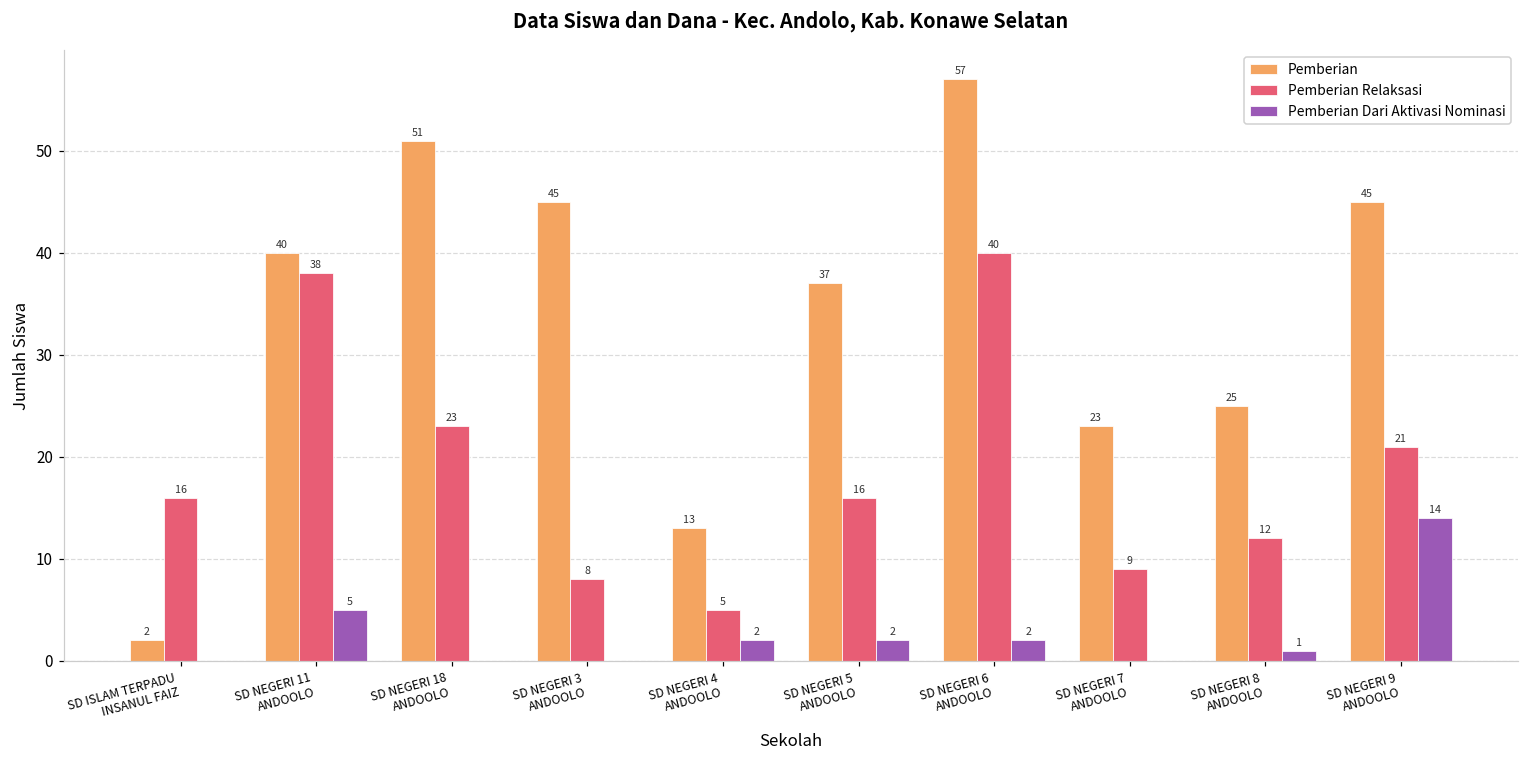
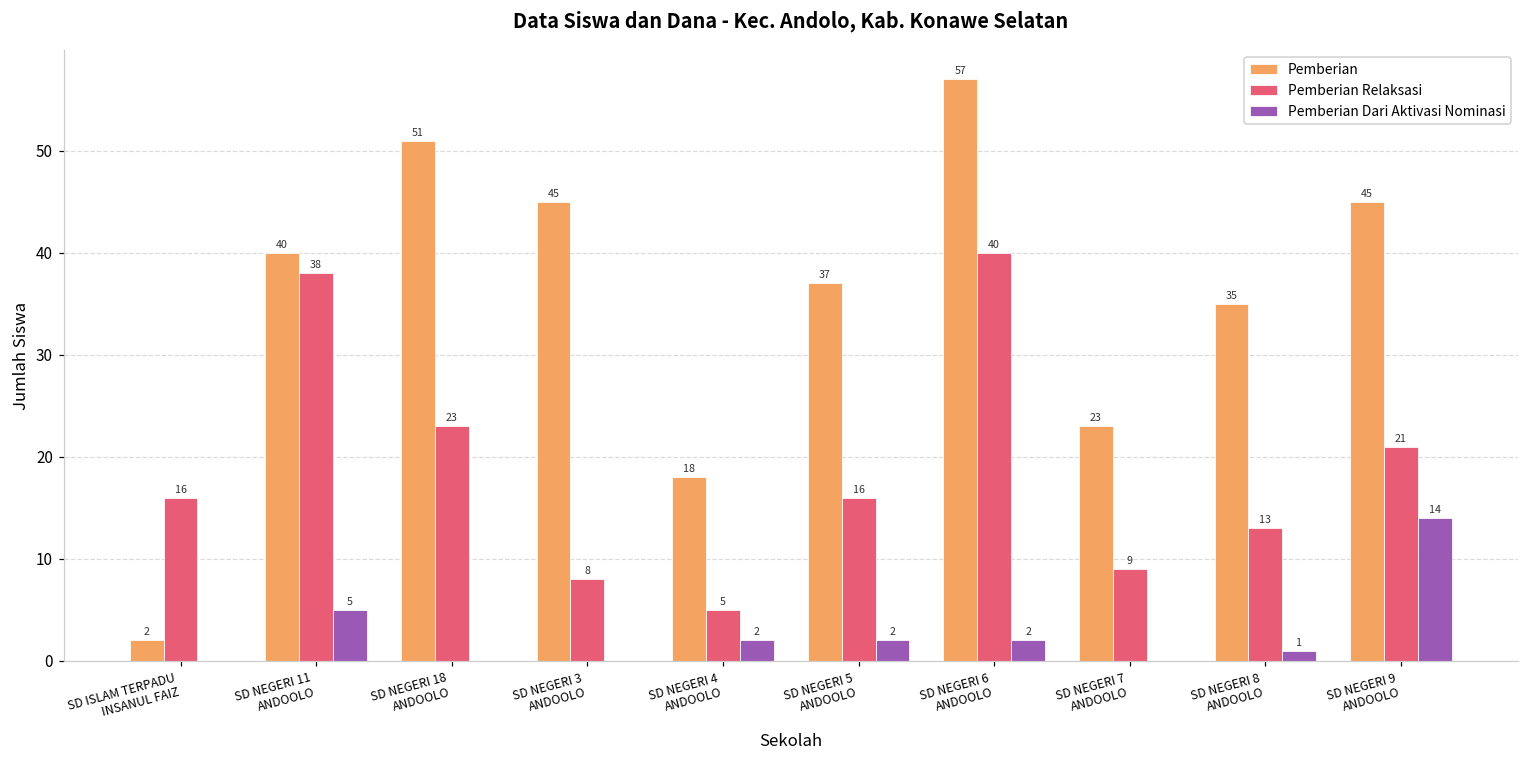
Pemberian, SD NEGERI 4 ANDOOLO: 13 -> 18
Pemberian, SD NEGERI 8 ANDOOLO: 25 -> 35
Pemberian Relaksasi, SD NEGERI 8 ANDOOLO: 12 -> 13
